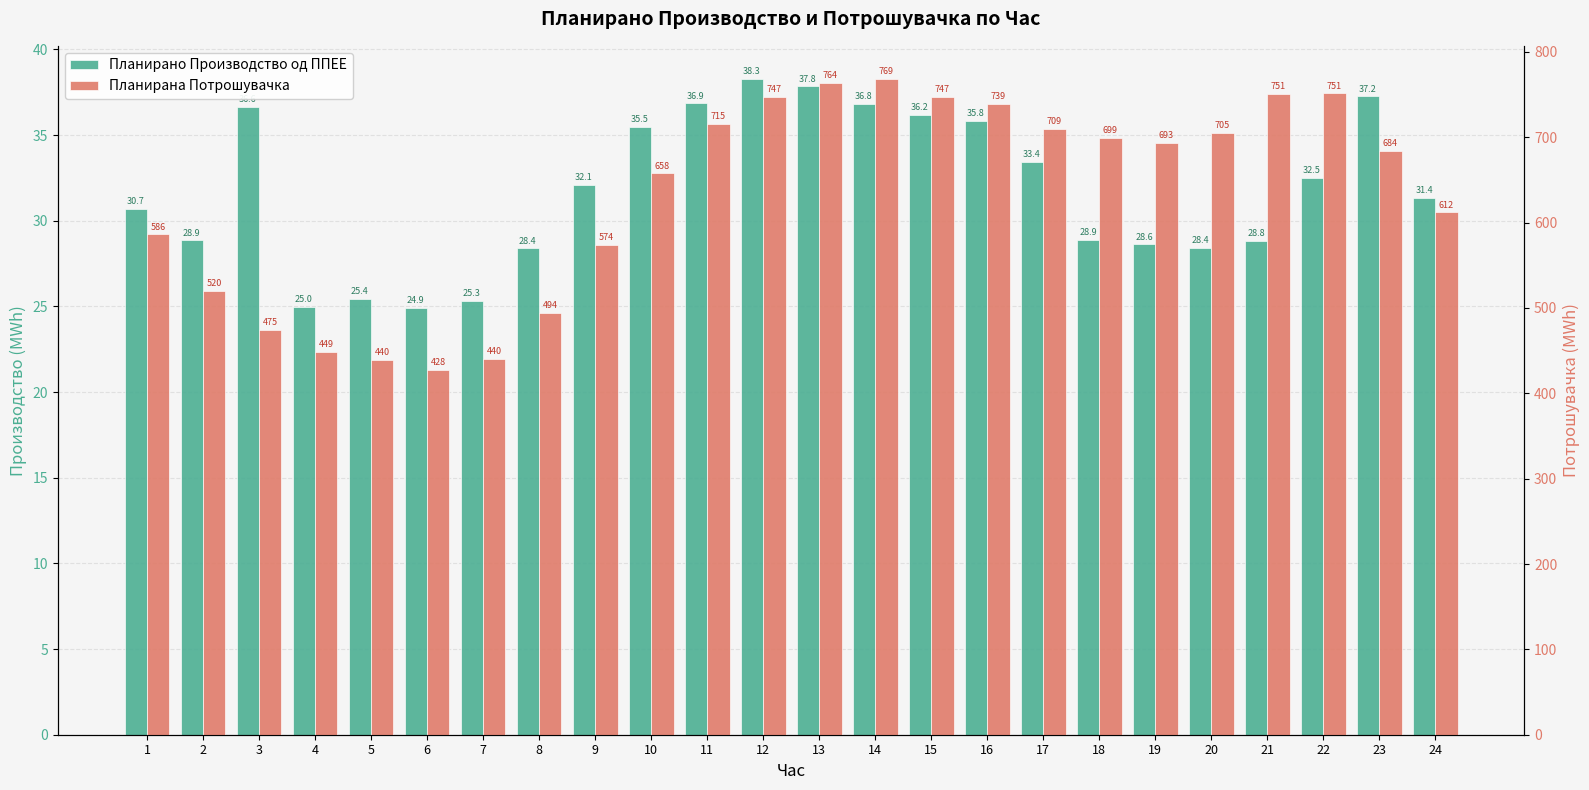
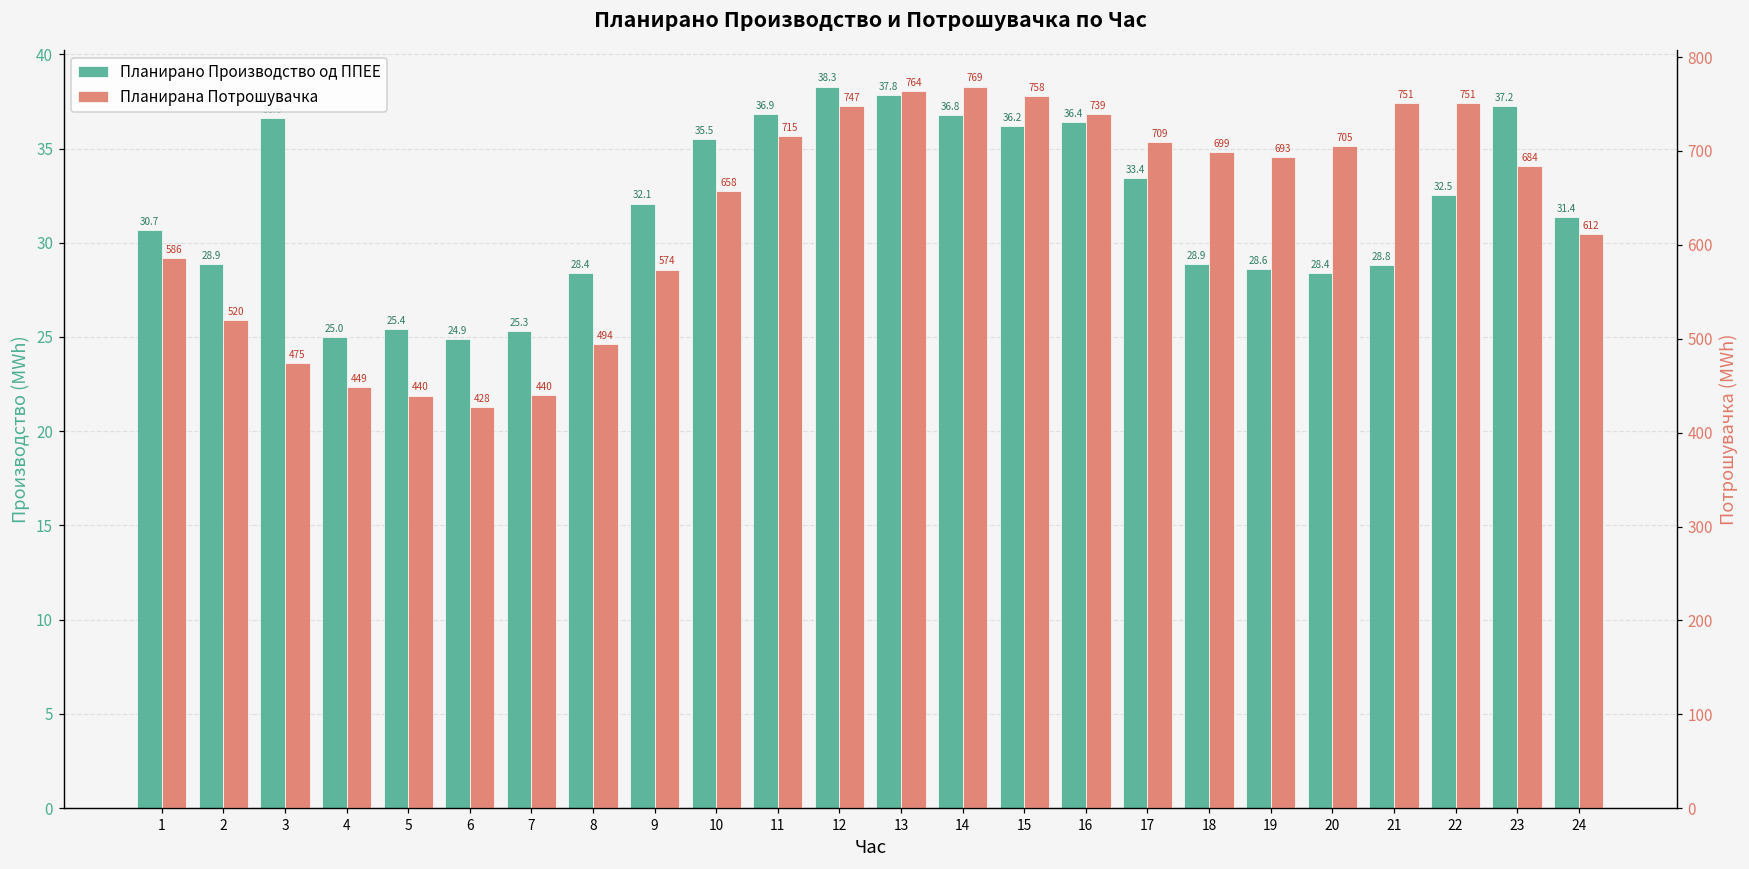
Планирано Производство од ППЕЕ, 16: 35.8 -> 36.4
Планирана Потрошувачка, 15: 747 -> 758
